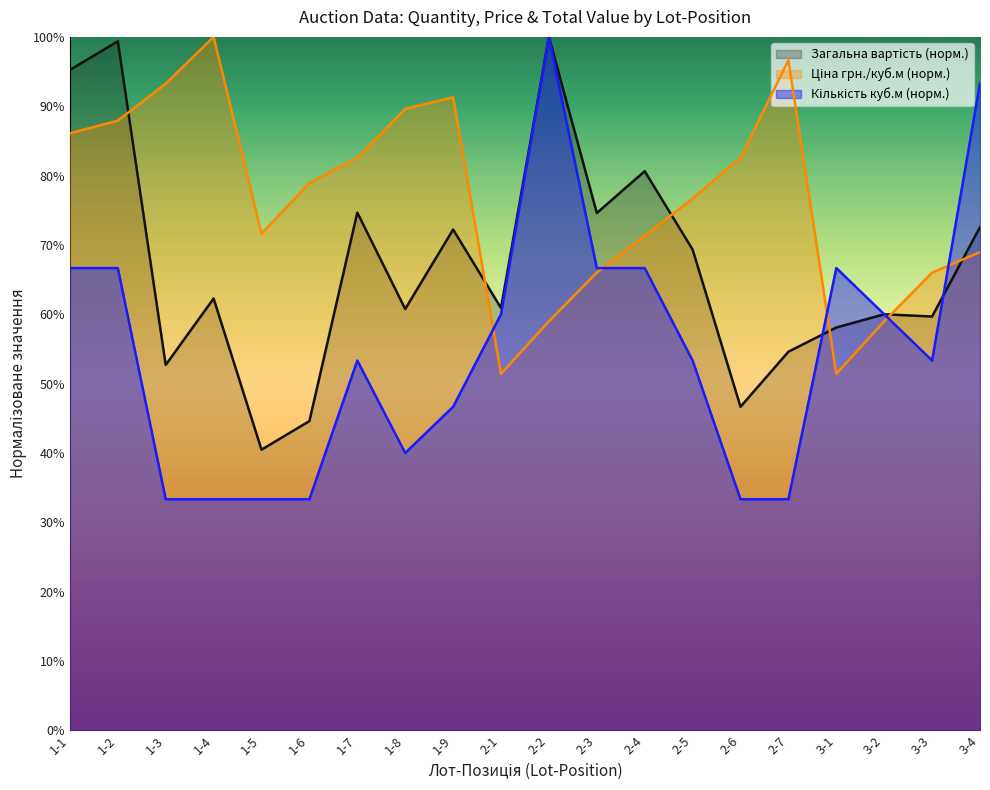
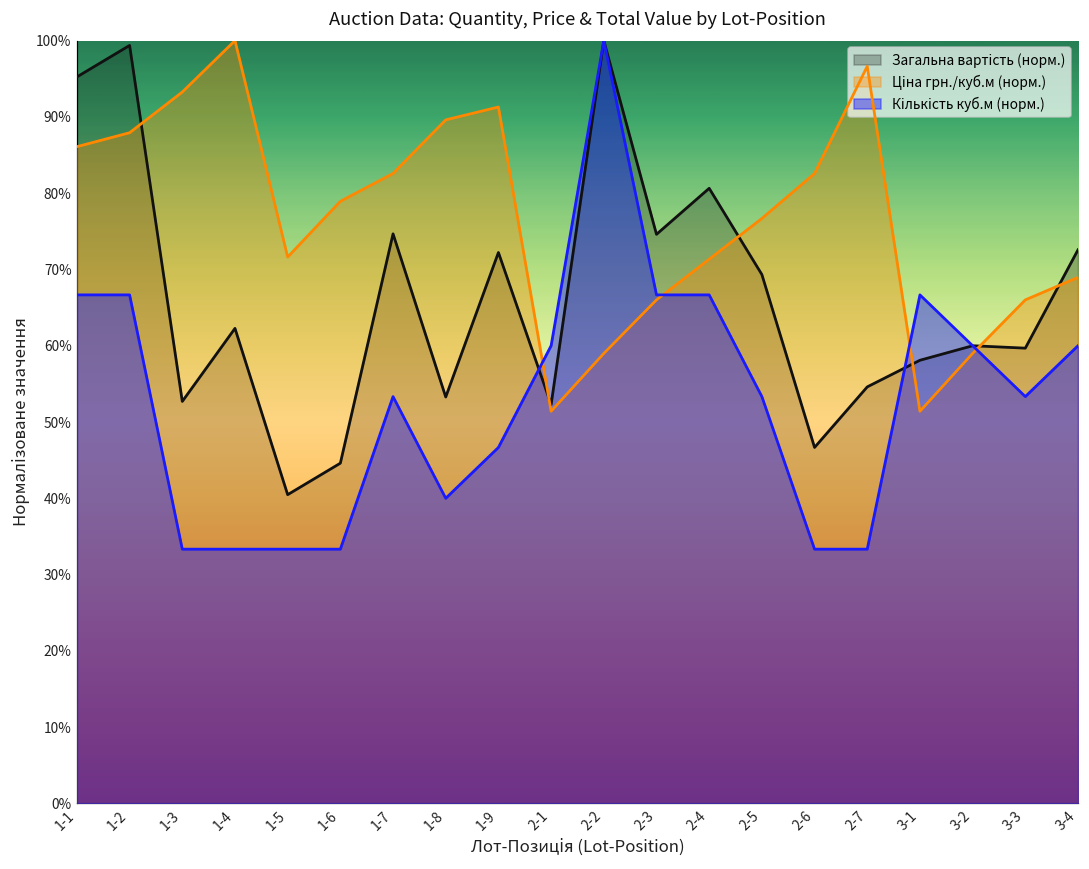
Загальна вартість (норм.), 1-8: 61% -> 53%
Загальна вартість (норм.), 2-1: 61% -> 52%
Кількість куб.м (норм.), 3-4: 93% -> 60%
